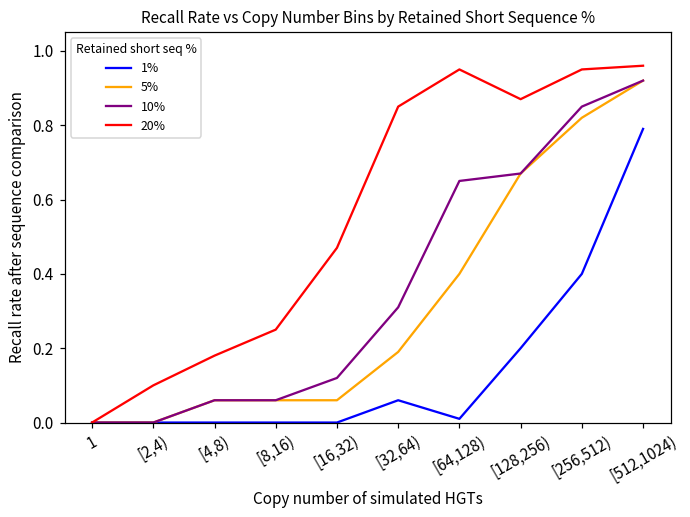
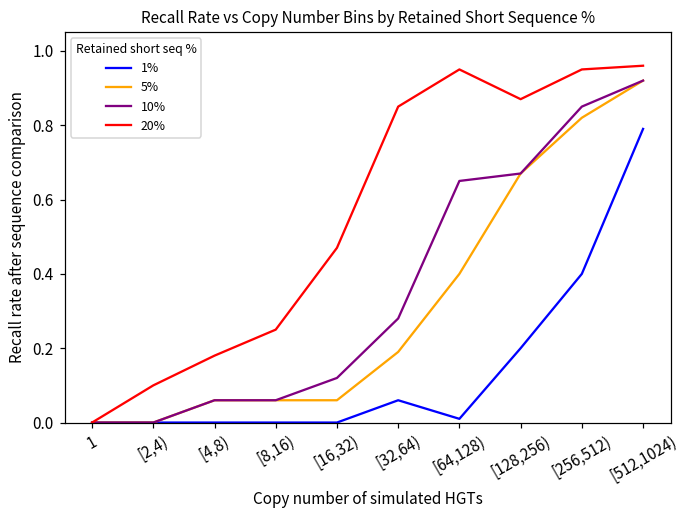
10%, [32,64): 0.31 -> 0.28
